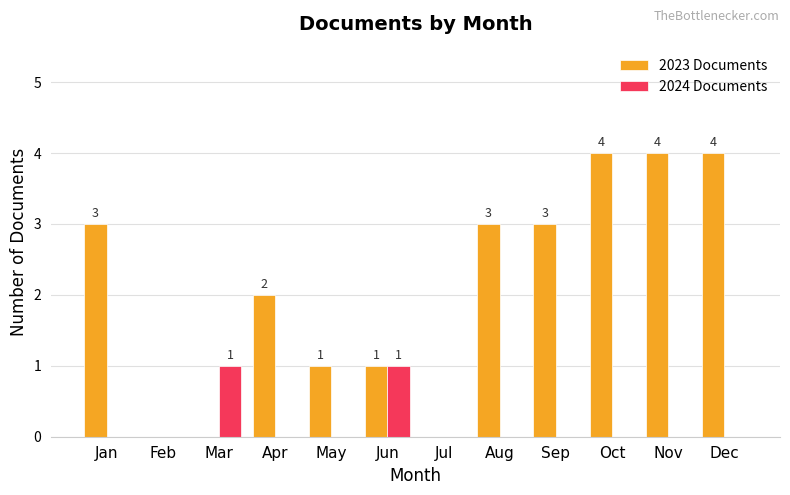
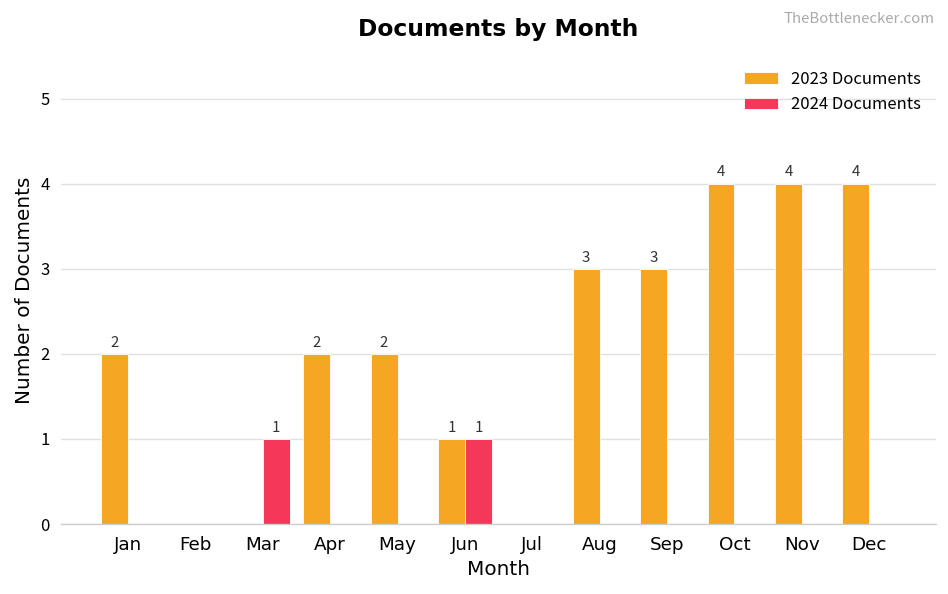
2023 Documents, Jan: 3 -> 2
2023 Documents, May: 1 -> 2
